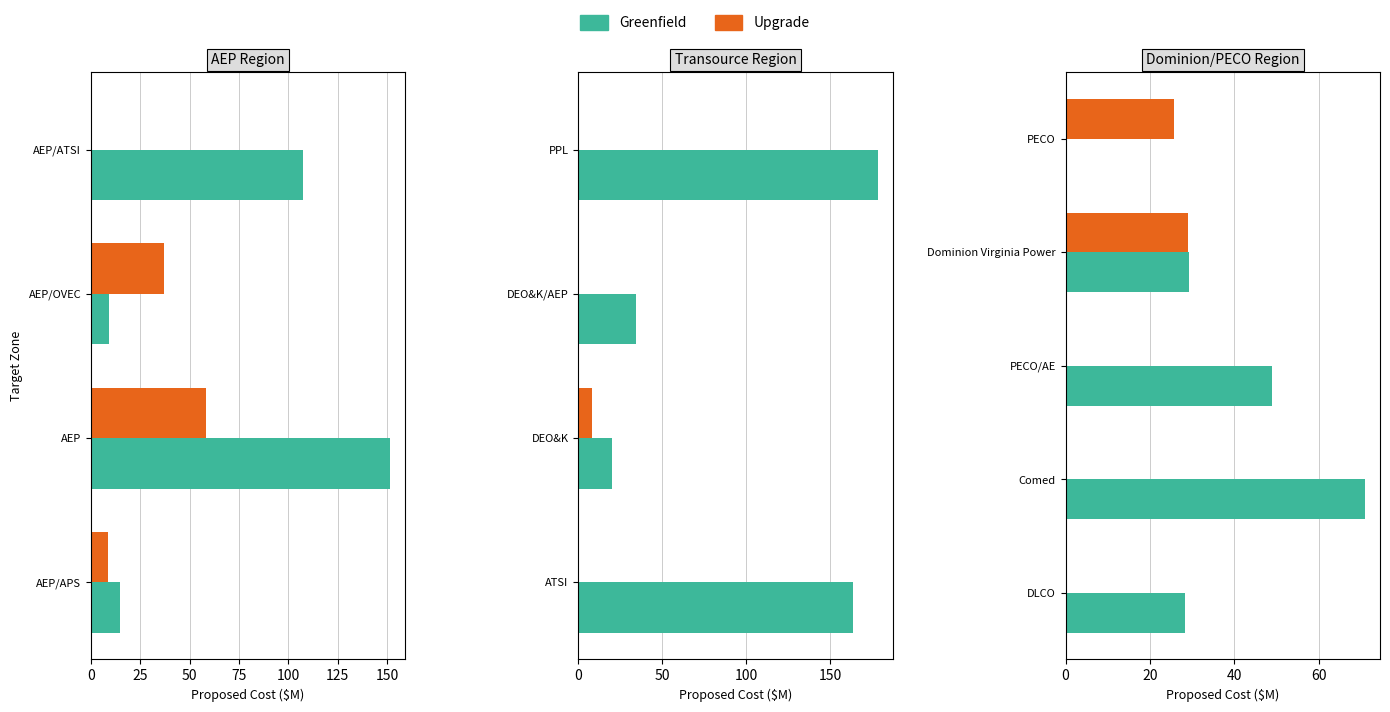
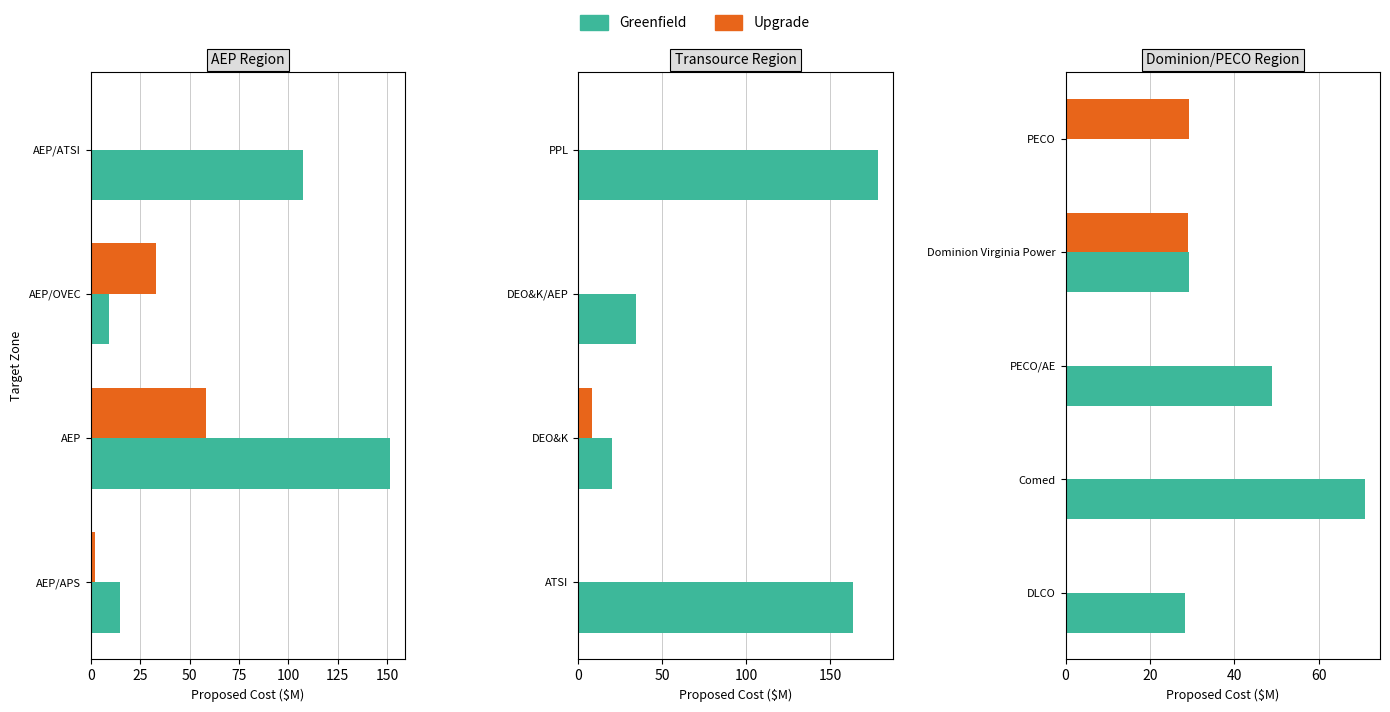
AEP Region, Upgrade, AEP/OVEC: 37 -> 33
AEP Region, Upgrade, AEP/APS: 9 -> 2
Dominion/PECO Region, Upgrade, PECO: 26 -> 29
